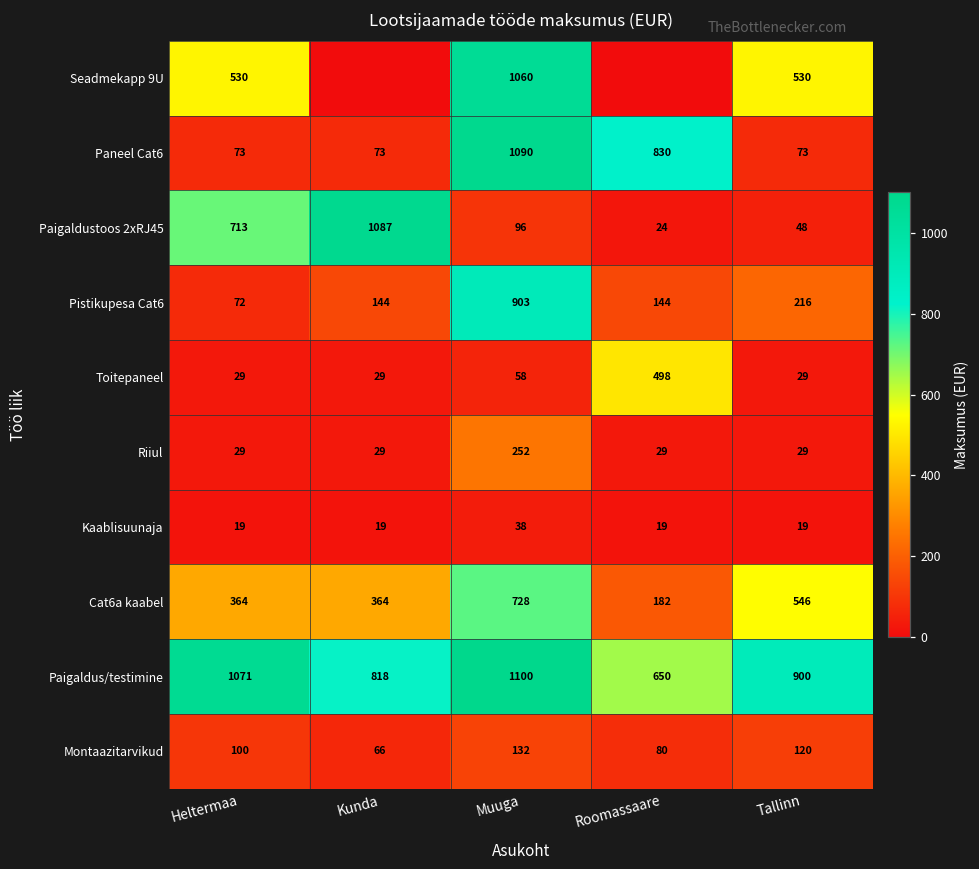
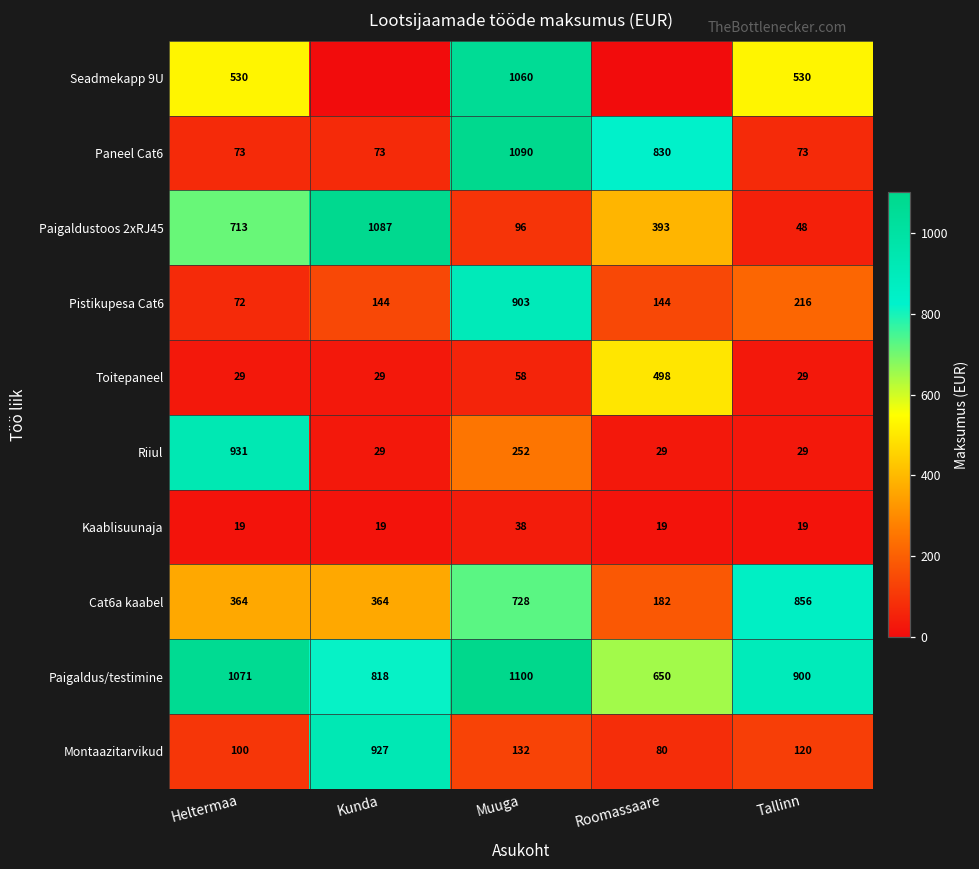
Paigaldustoos 2xRJ45, Roomassaare: 24 -> 393
Riiul, Heltermaa: 29 -> 931
Cat6a kaabel, Tallinn: 546 -> 856
Montaazitarvikud, Kunda: 66 -> 927
